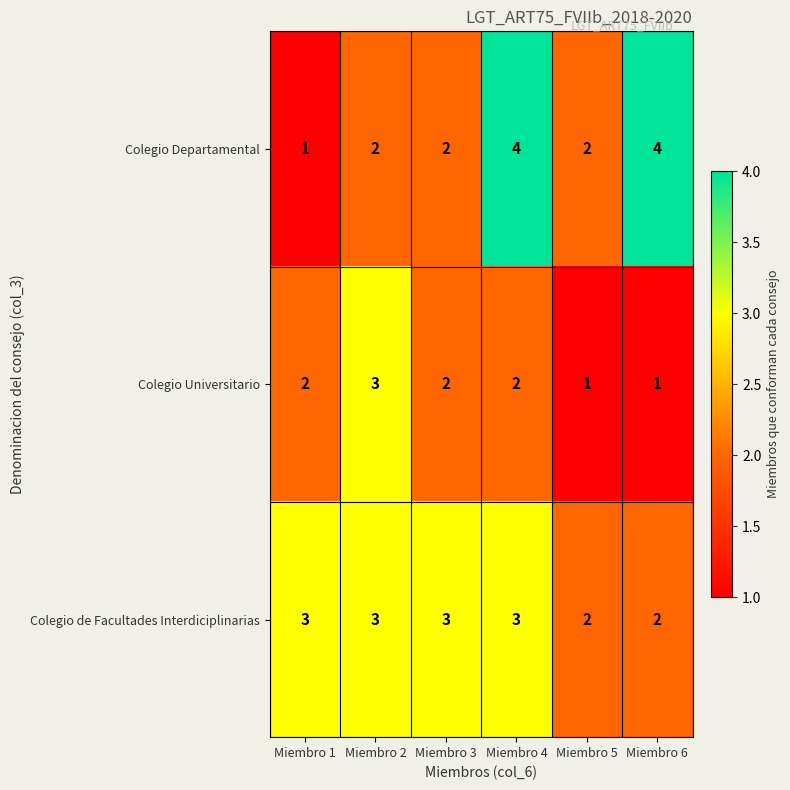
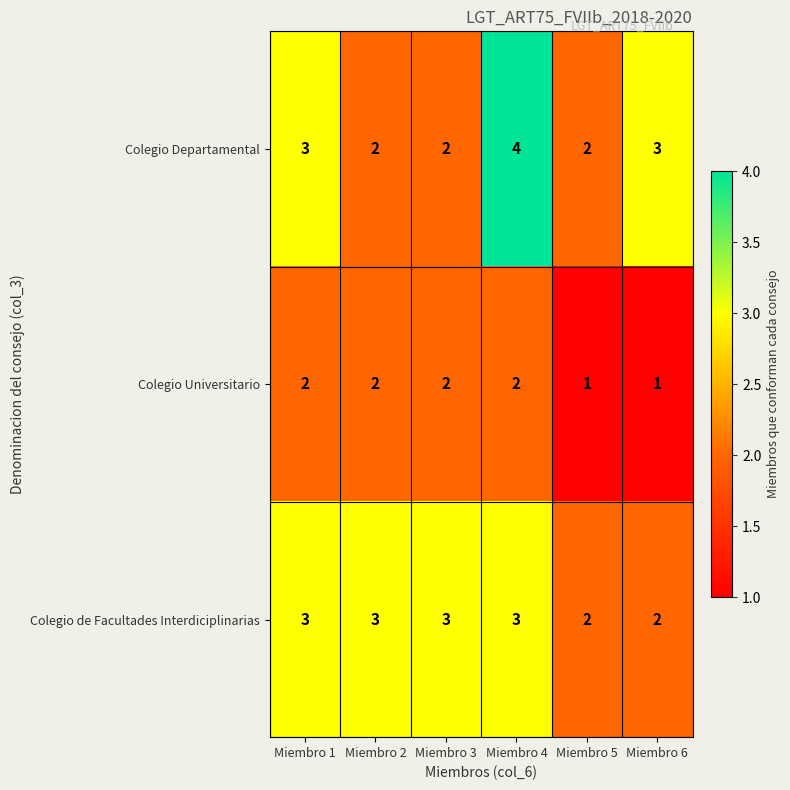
Colegio Departamental, Miembro 1: 1 -> 3
Colegio Departamental, Miembro 6: 4 -> 3
Colegio Universitario, Miembro 2: 3 -> 2
